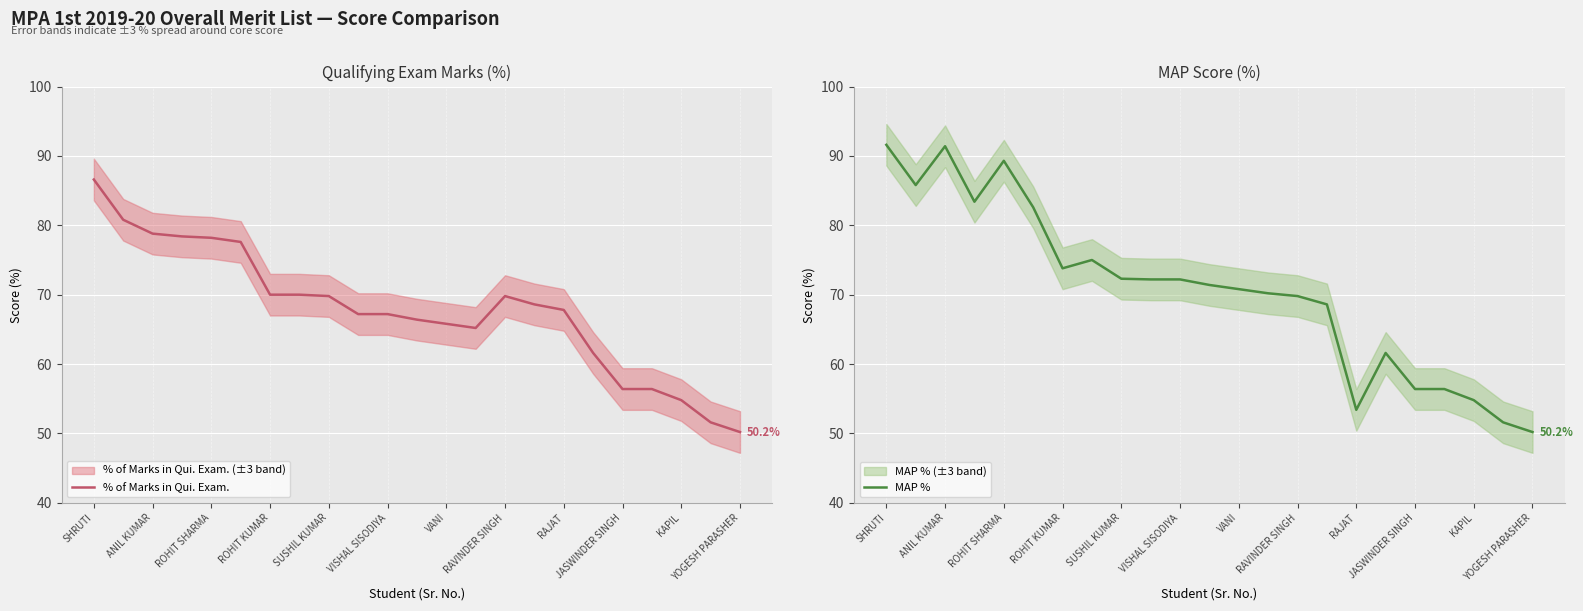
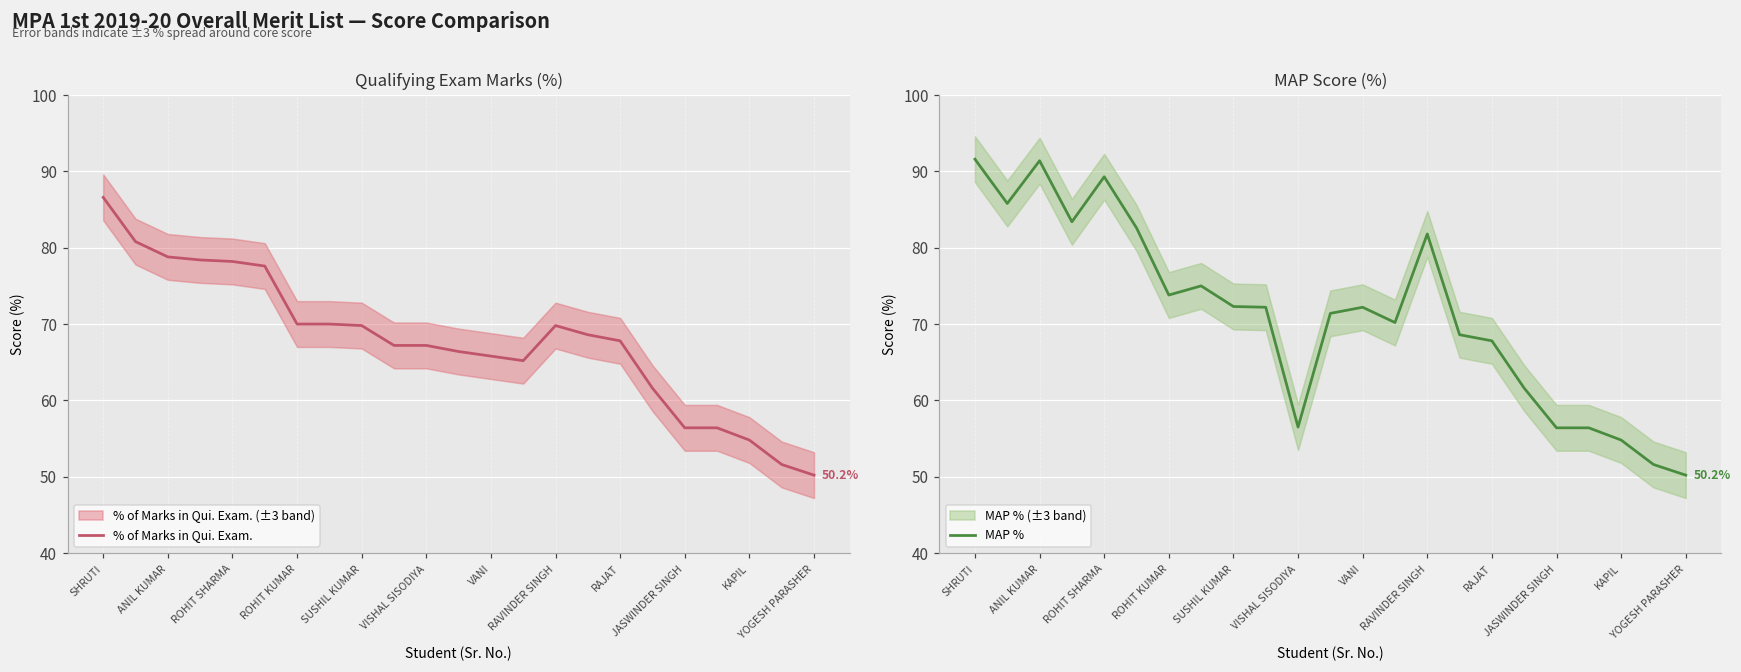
MAP Score (%), MAP %, VISHAL SISODIYA: 72 -> 57
MAP Score (%), MAP %, VANI: 71 -> 72
MAP Score (%), MAP %, RAVINDER SINGH: 70 -> 82
MAP Score (%), MAP %, RAJAT: 53 -> 68
